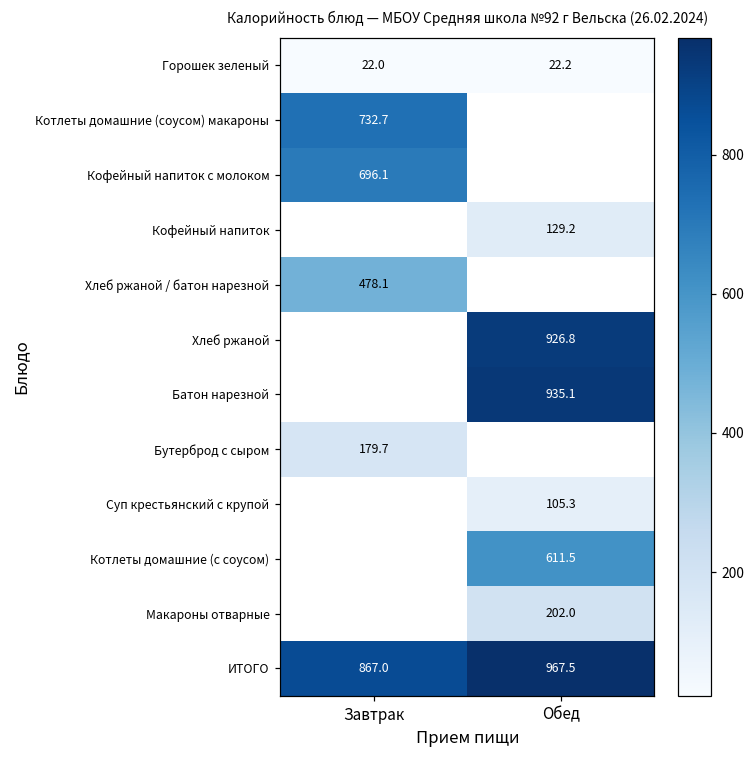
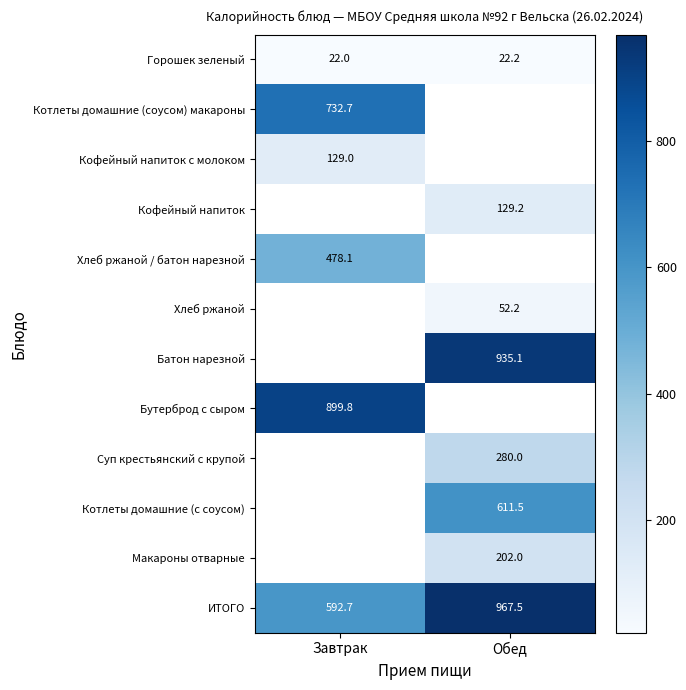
Кофейный напиток с молоком, Завтрак: 696.1 -> 129.0
Хлеб ржаной, Обед: 926.8 -> 52.2
Бутерброд с сыром, Завтрак: 179.7 -> 899.8
Суп крестьянский с крупой, Обед: 105.3 -> 280.0
ИТОГО, Завтрак: 867.0 -> 592.7
